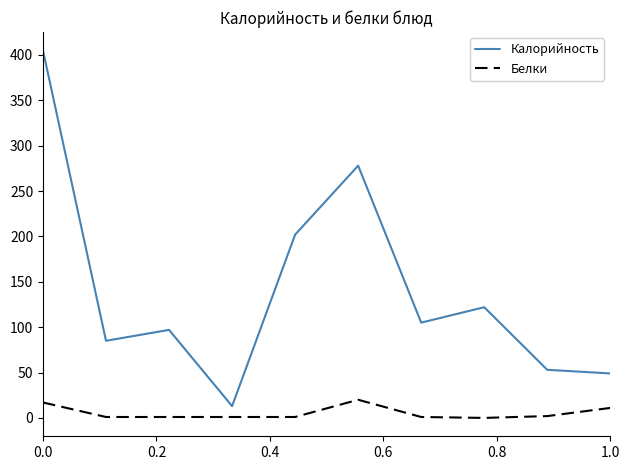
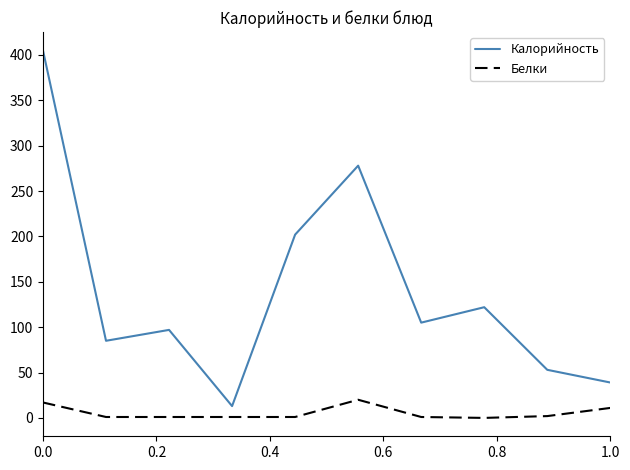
Калорийность, 1.0: 50 -> 40
